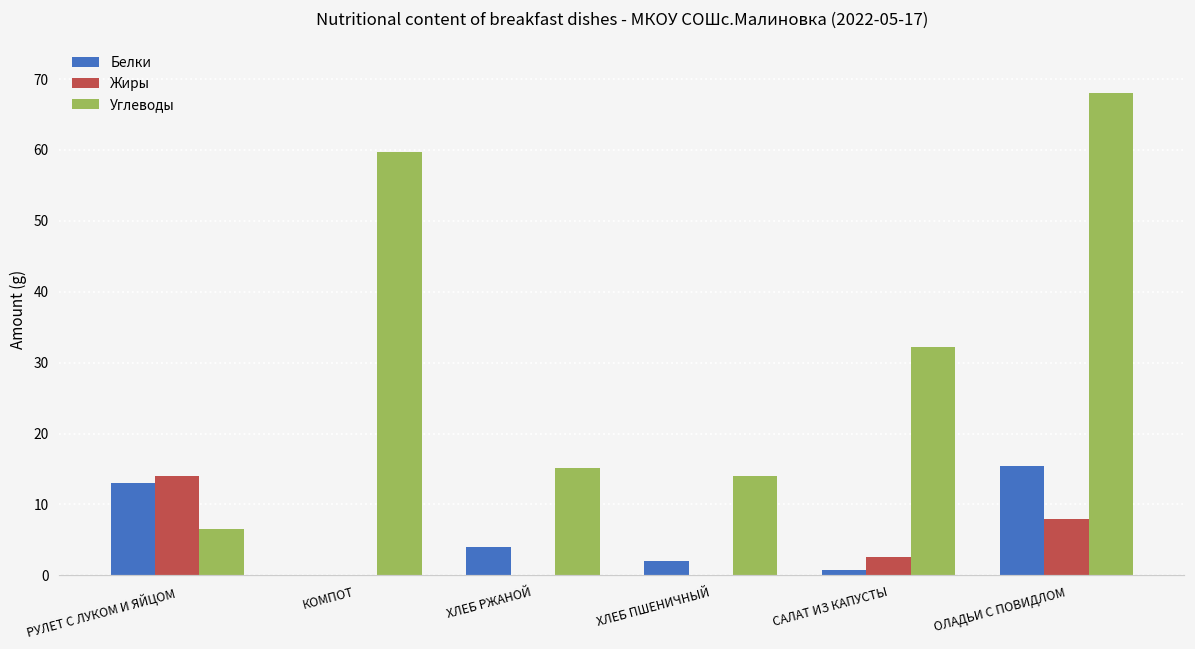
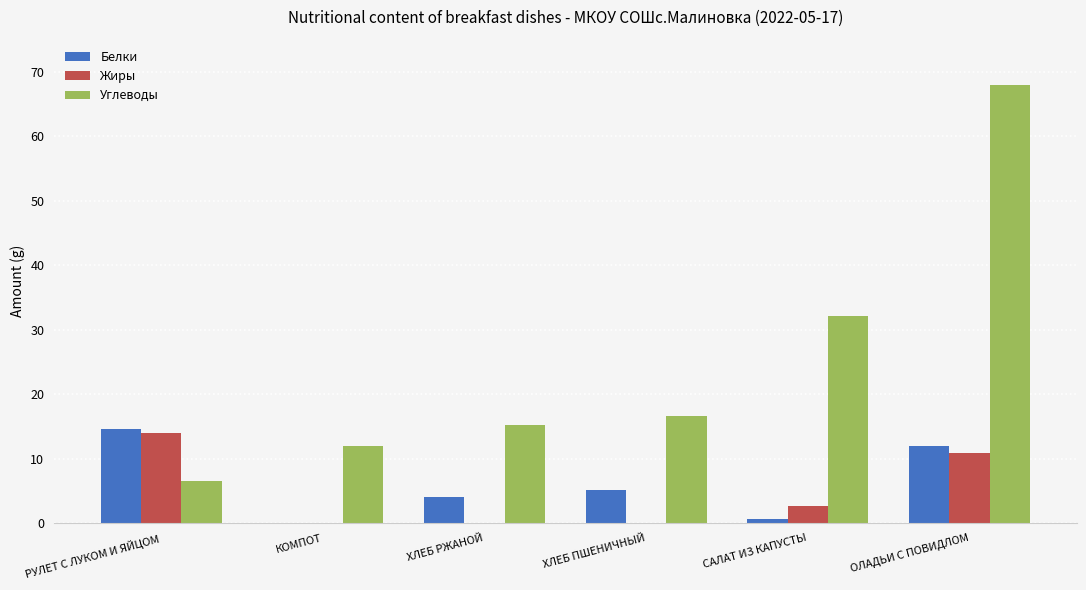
Белки, РУЛЕТ С ЛУКОМ И ЯЙЦОМ: 13 -> 15
Углеводы, КОМПОТ: 60 -> 12
Белки, ХЛЕБ ПШЕНИЧНЫЙ: 2 -> 5
Углеводы, ХЛЕБ ПШЕНИЧНЫЙ: 14 -> 17
Белки, ОЛАДЬИ С ПОВИДЛОМ: 15 -> 12
Жиры, ОЛАДЬИ С ПОВИДЛОМ: 8 -> 11
